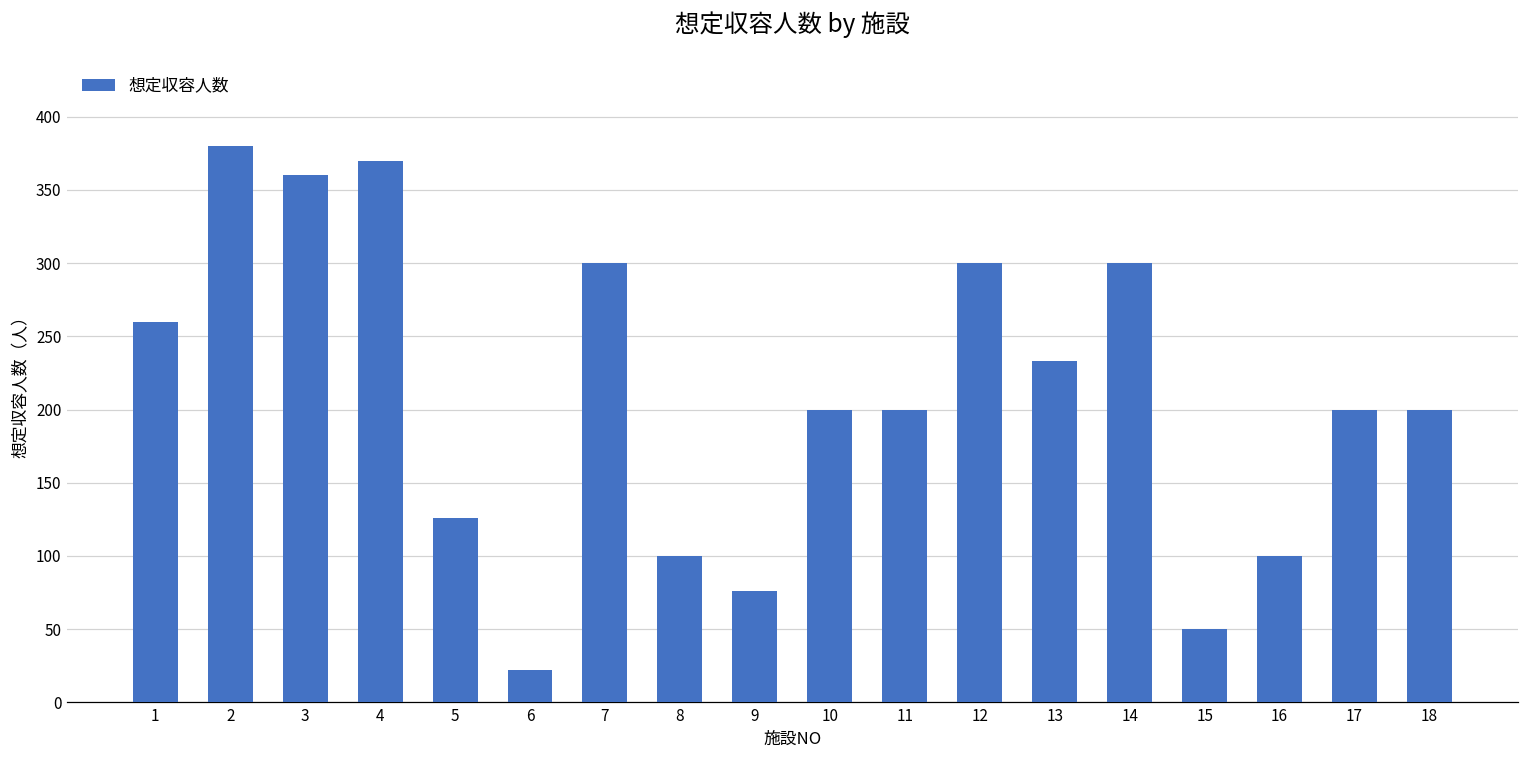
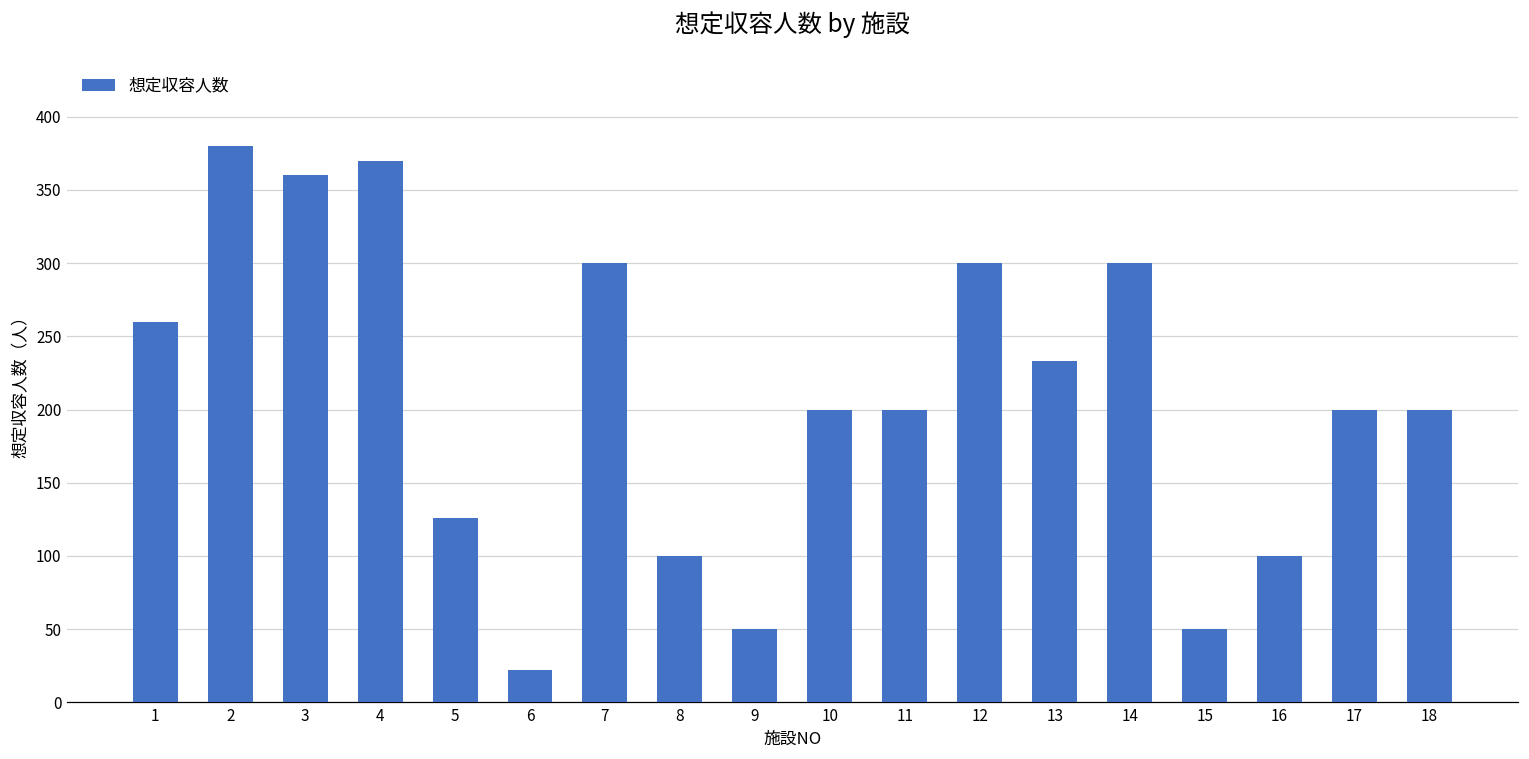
9: 76 -> 50
